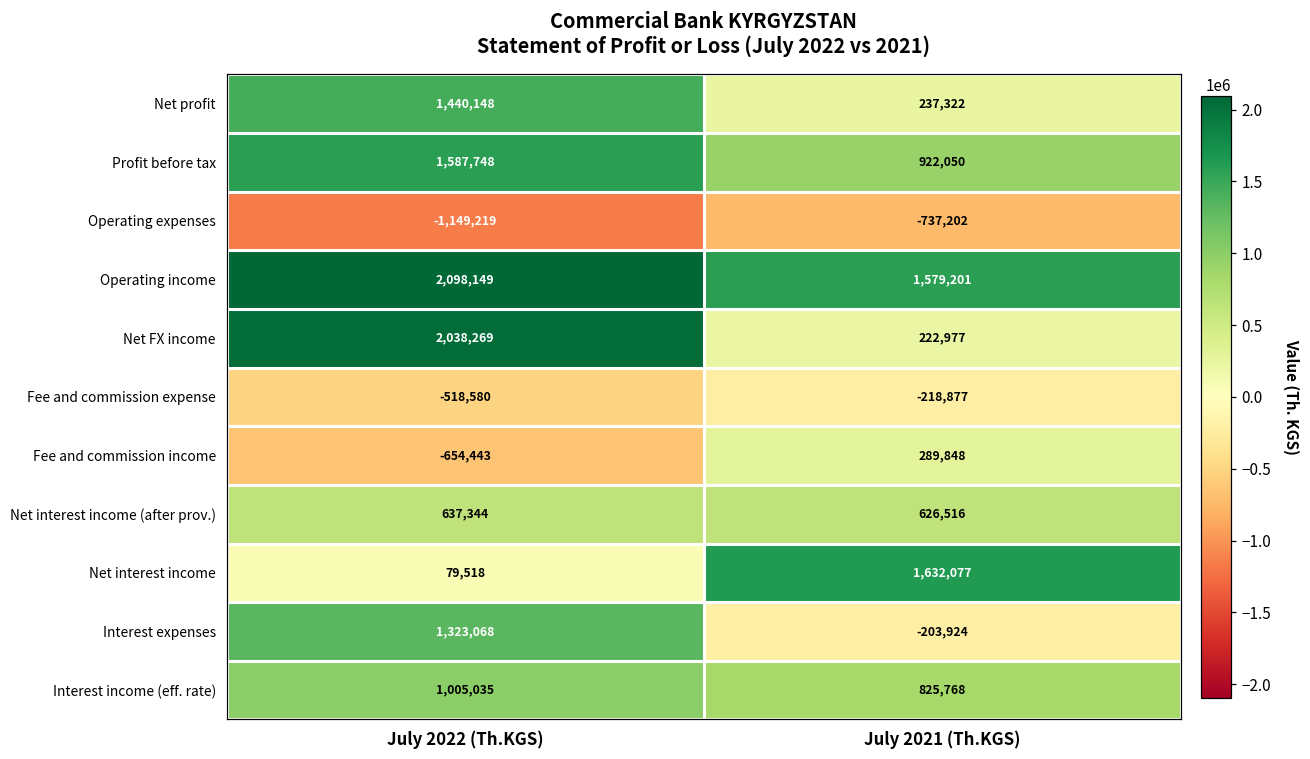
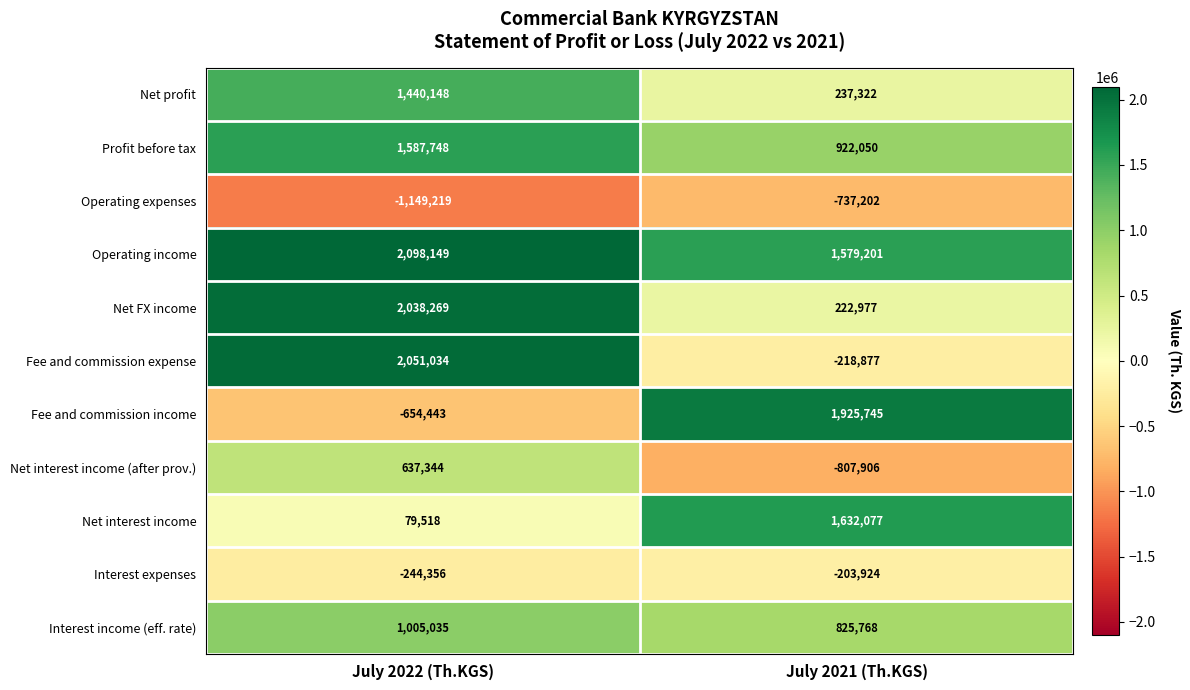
Fee and commission expense, July 2022 (Th.KGS): -518,580 -> 2,051,034
Fee and commission income, July 2021 (Th.KGS): 289,848 -> 1,925,745
Net interest income (after prov.), July 2021 (Th.KGS): 626,516 -> -807,906
Interest expenses, July 2022 (Th.KGS): 1,323,068 -> -244,356
